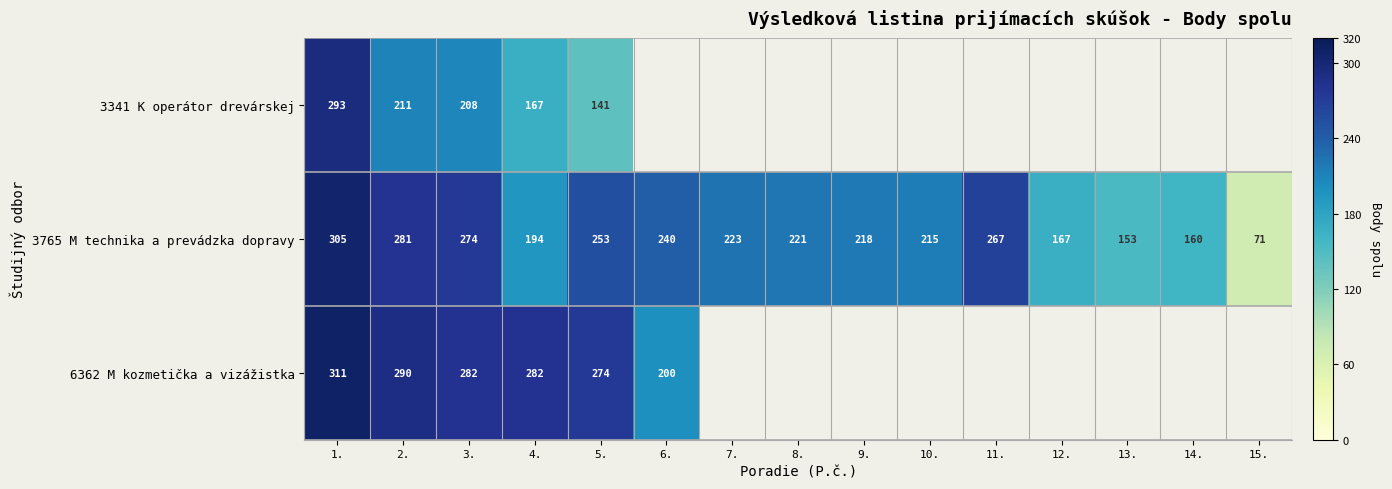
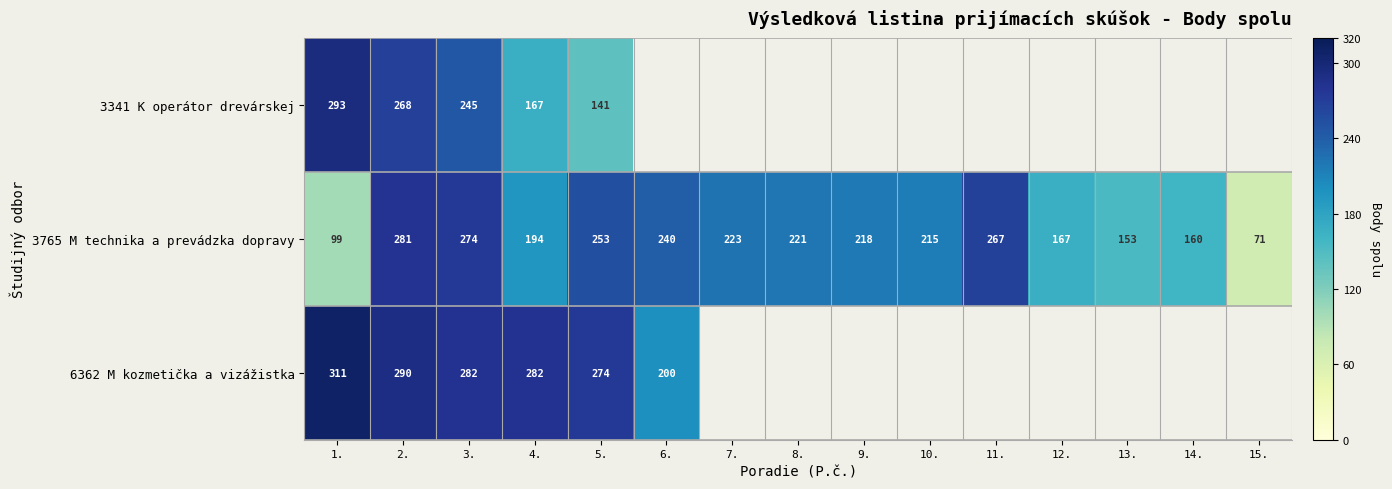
3341 K operátor drevárskej, 2.: 211 -> 268
3341 K operátor drevárskej, 3.: 208 -> 245
3765 M technika a prevádzka dopravy, 1.: 305 -> 99
